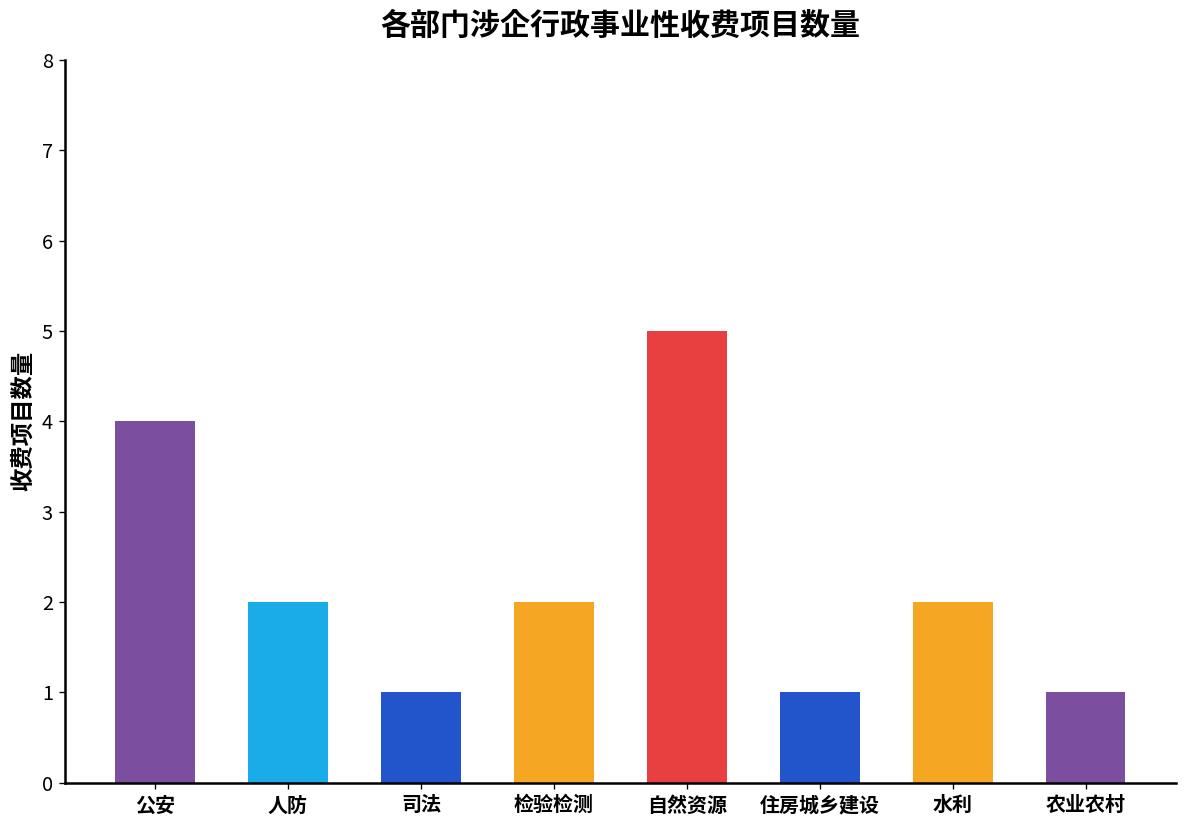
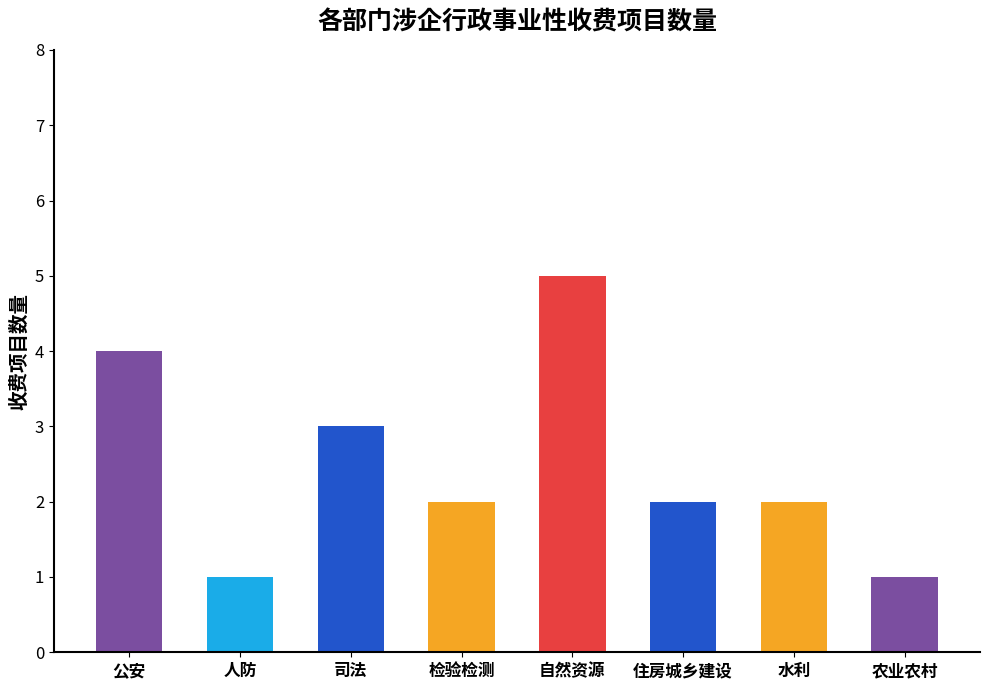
人防: 2 -> 1
司法: 1 -> 3
住房城乡建设: 1 -> 2
